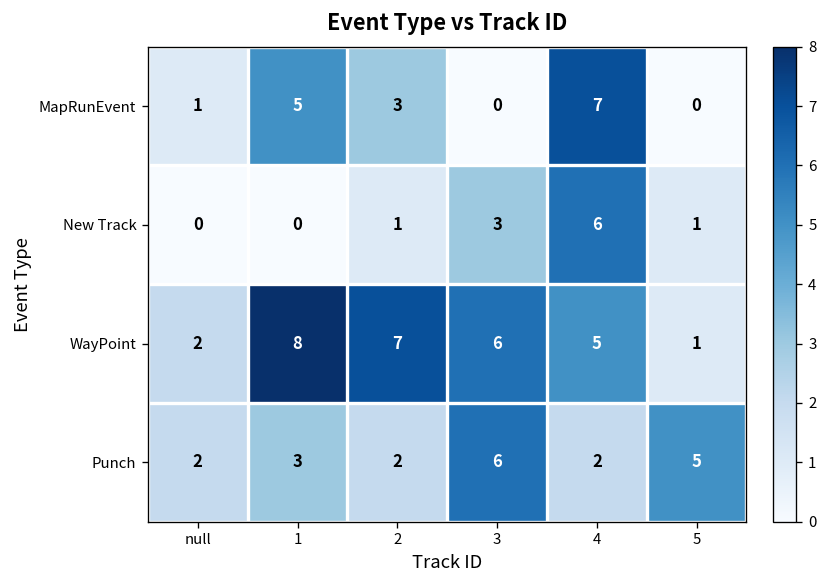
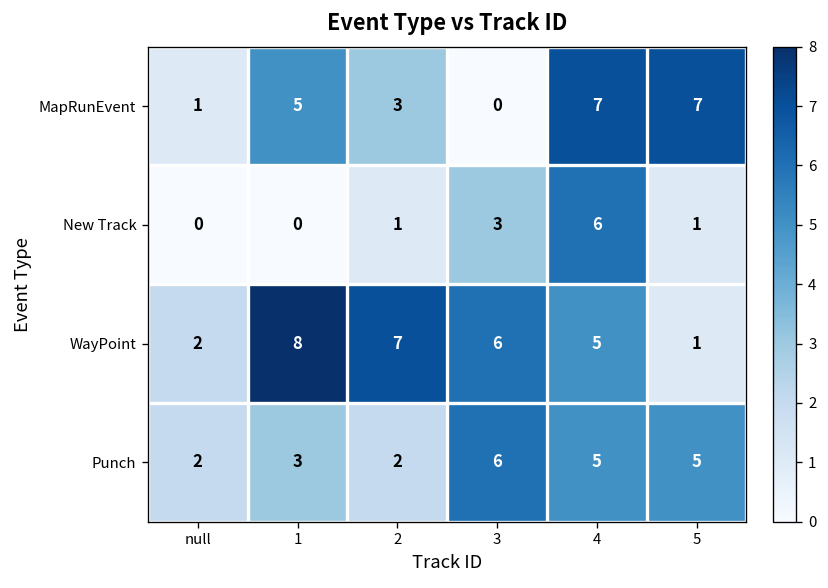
MapRunEvent, 5: 0 -> 7
Punch, 4: 2 -> 5
